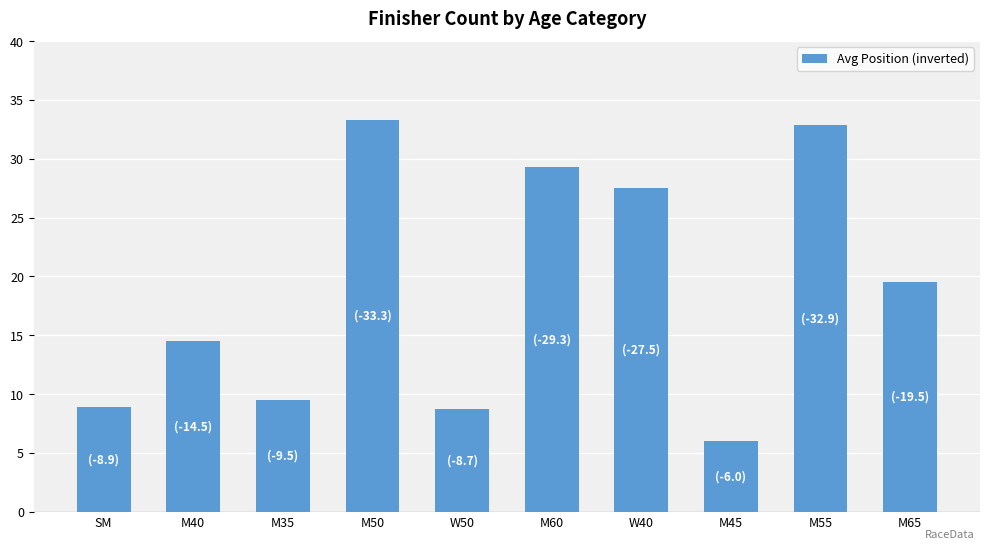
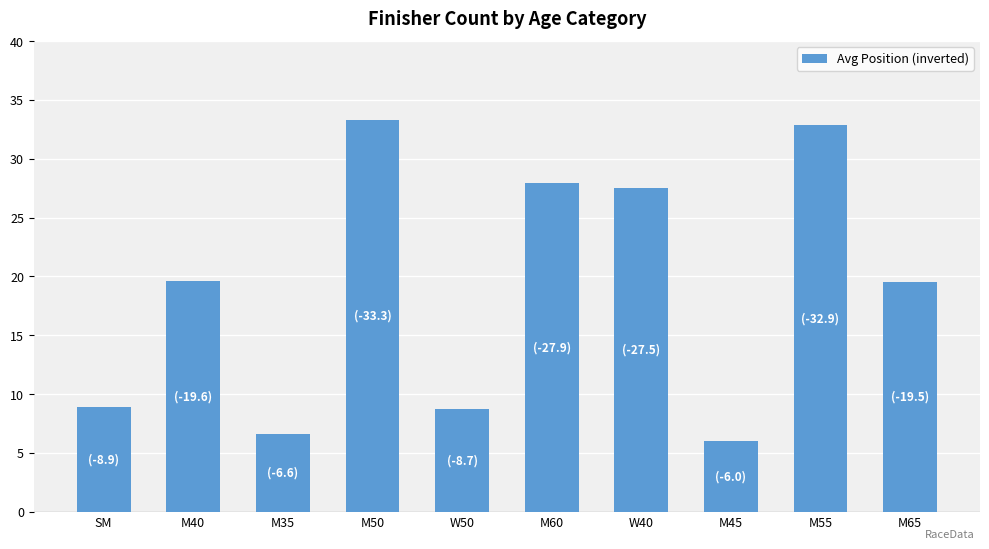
M40: (-14.5) -> (-19.6)
M35: (-9.5) -> (-6.6)
M60: (-29.3) -> (-27.9)
